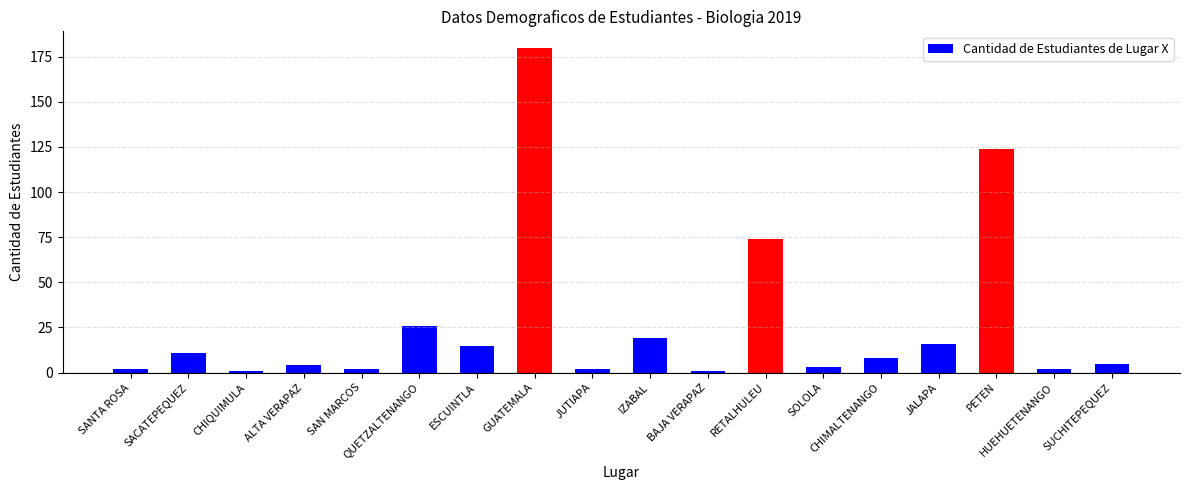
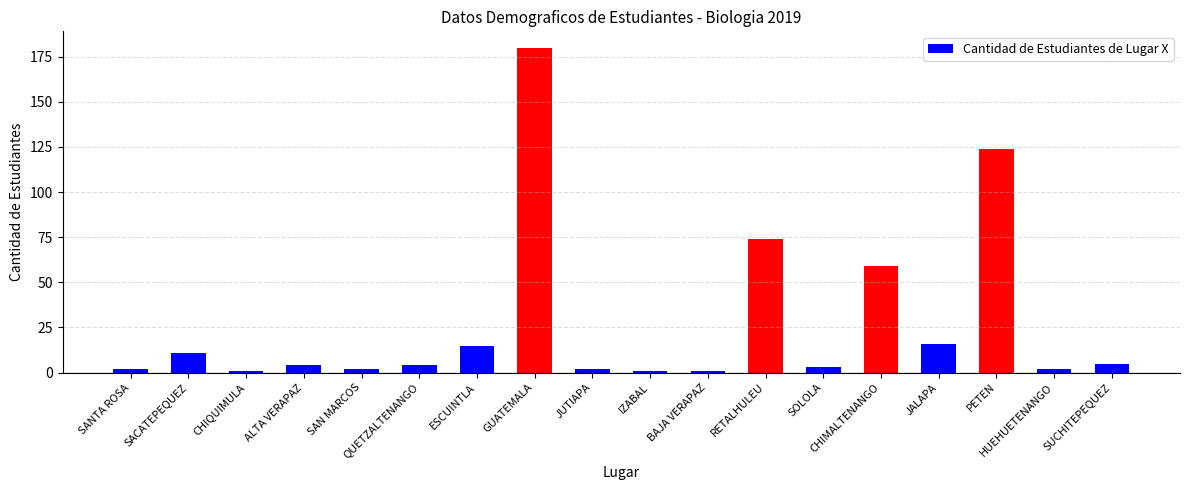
QUETZALTENANGO: 26 -> 4
IZABAL: 19 -> 1
CHIMALTENANGO: 8 -> 59
